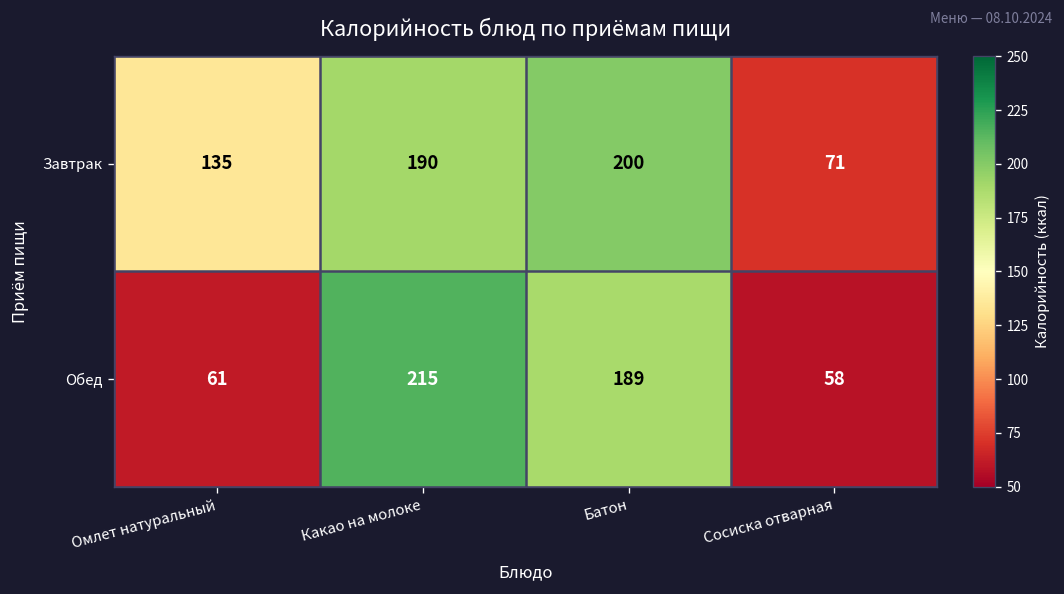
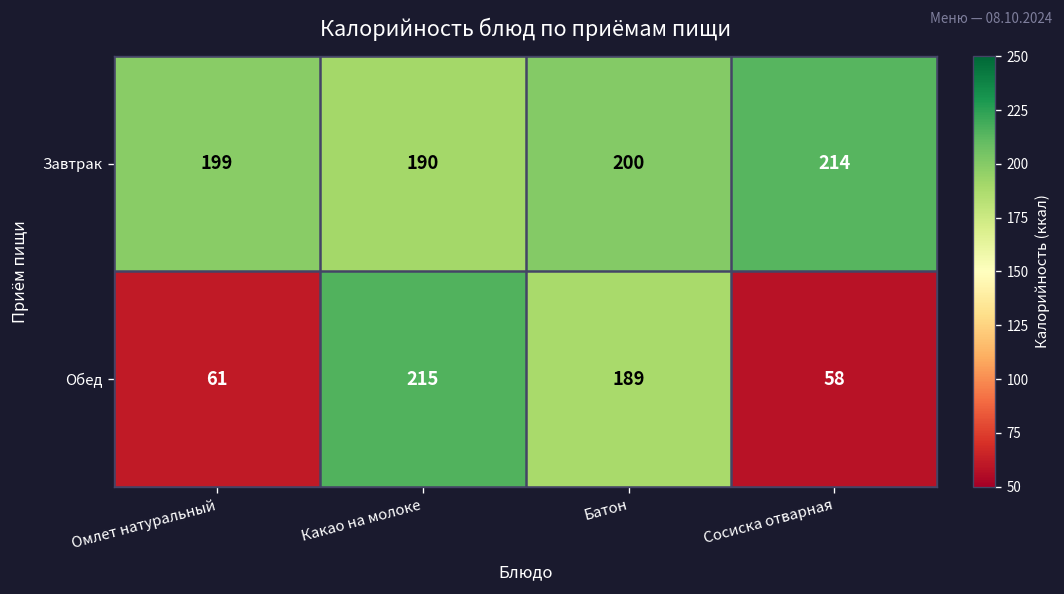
Завтрак, Омлет натуральный: 135 -> 199
Завтрак, Сосиска отварная: 71 -> 214
